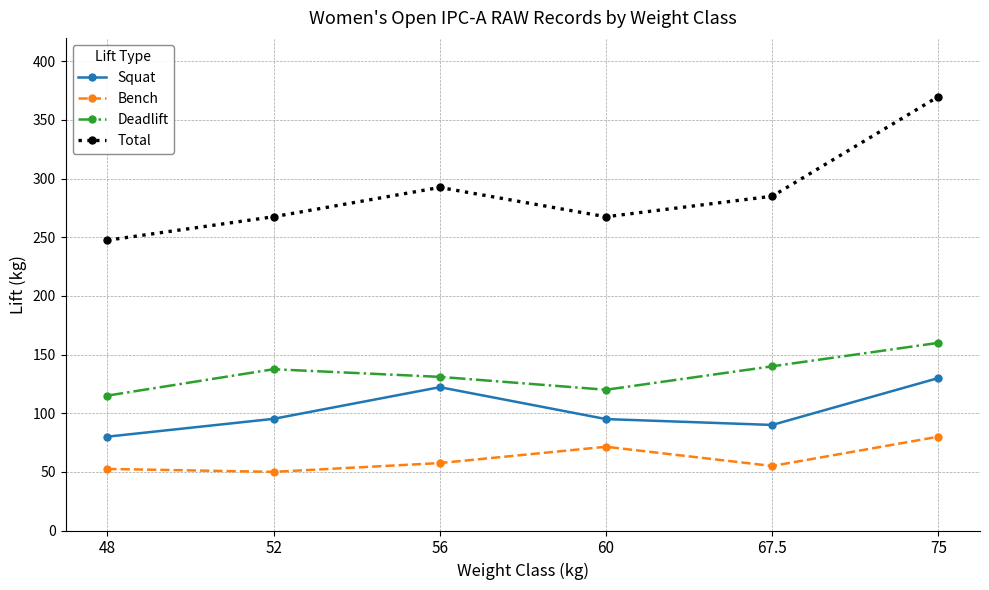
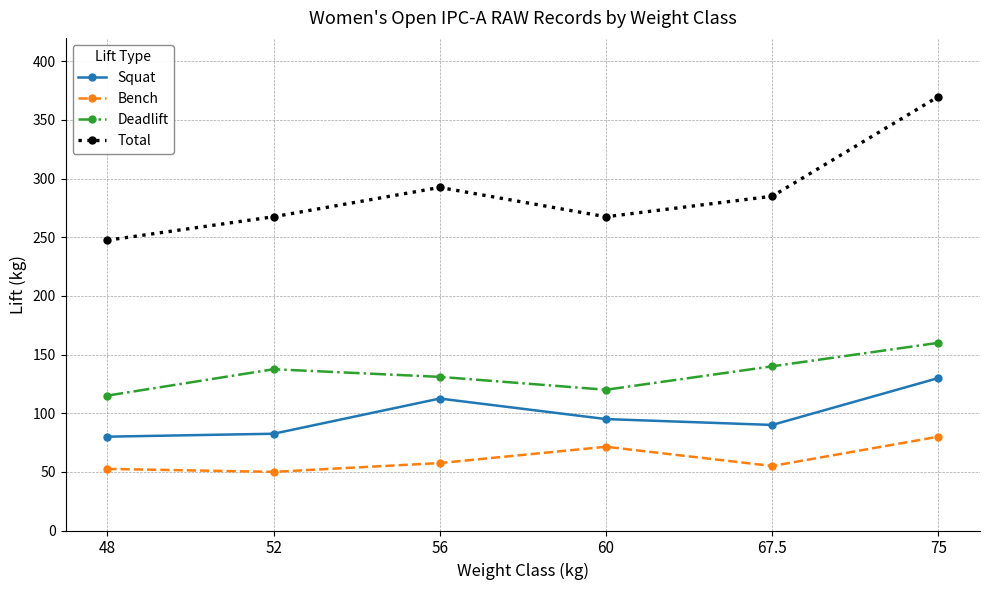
Squat, 52: 95 -> 83
Squat, 56: 122 -> 113
